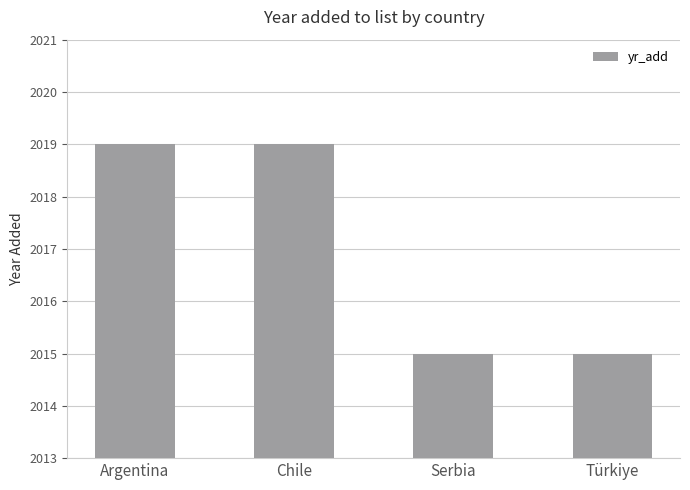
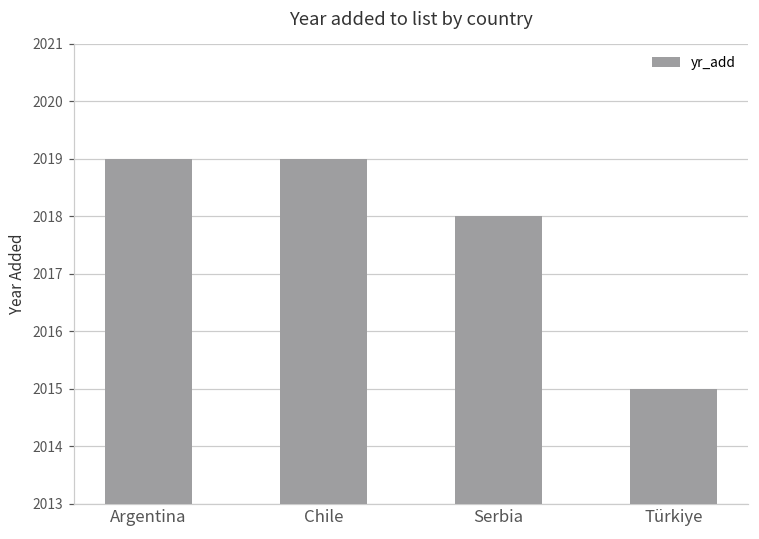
Serbia: 2015 -> 2018
